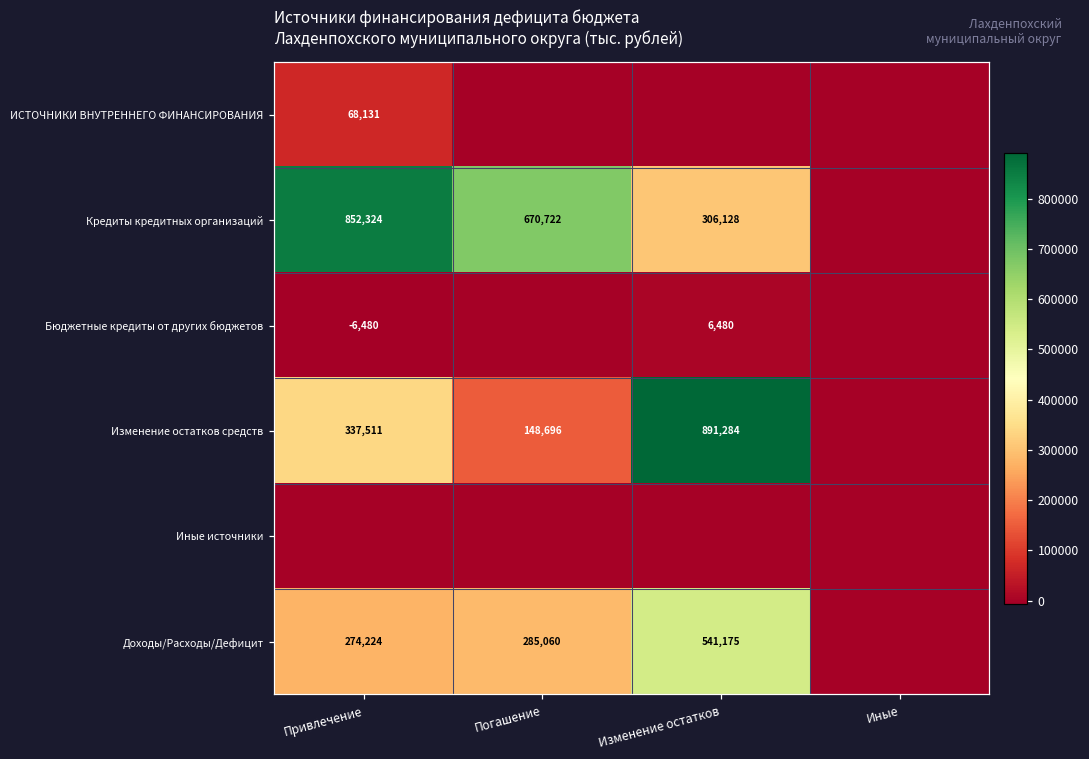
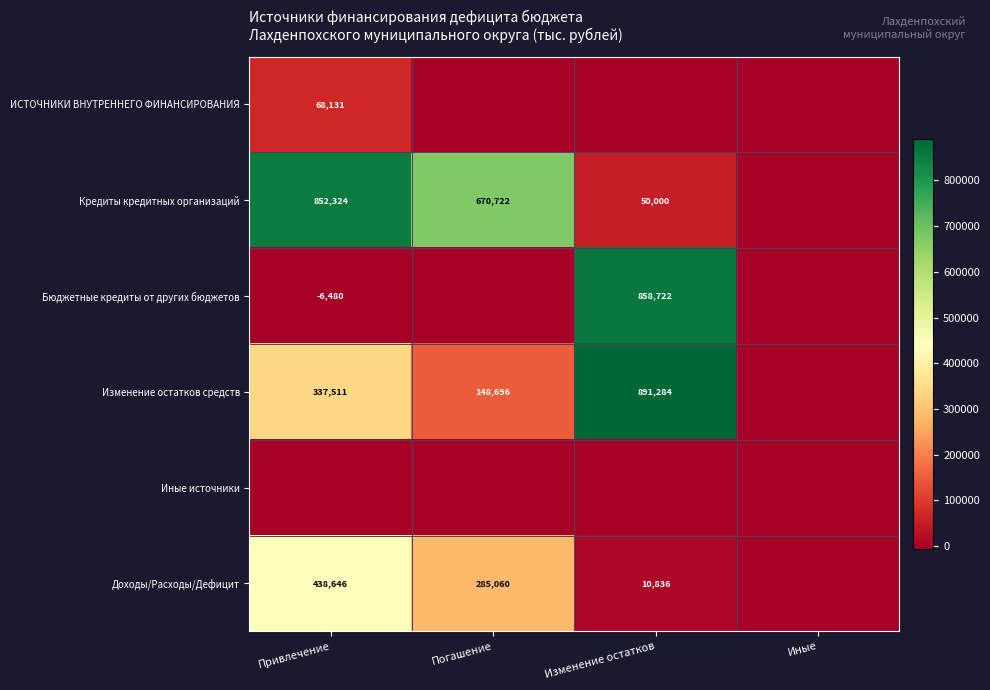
Кредиты кредитных организаций, Изменение остатков: 306,128 -> 50,000
Бюджетные кредиты от других бюджетов, Изменение остатков: 6,480 -> 858,722
Доходы/Расходы/Дефицит, Привлечение: 274,224 -> 438,646
Доходы/Расходы/Дефицит, Изменение остатков: 541,175 -> 10,836
